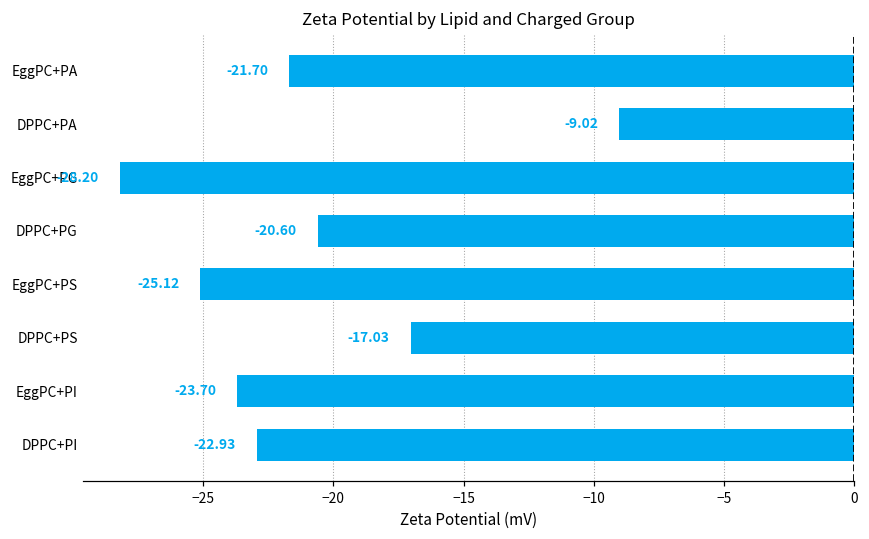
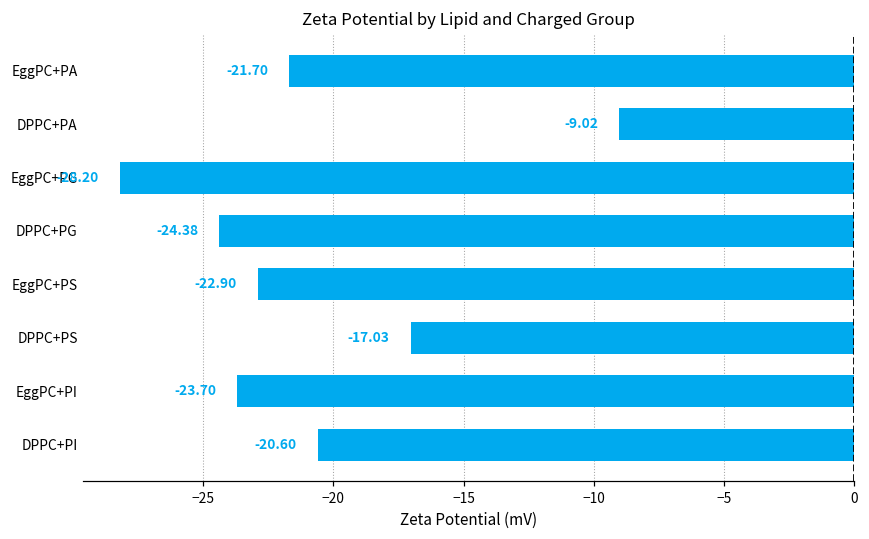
DPPC+PG: -20.60 -> -24.38
EggPC+PS: -25.12 -> -22.90
DPPC+PI: -22.93 -> -20.60
